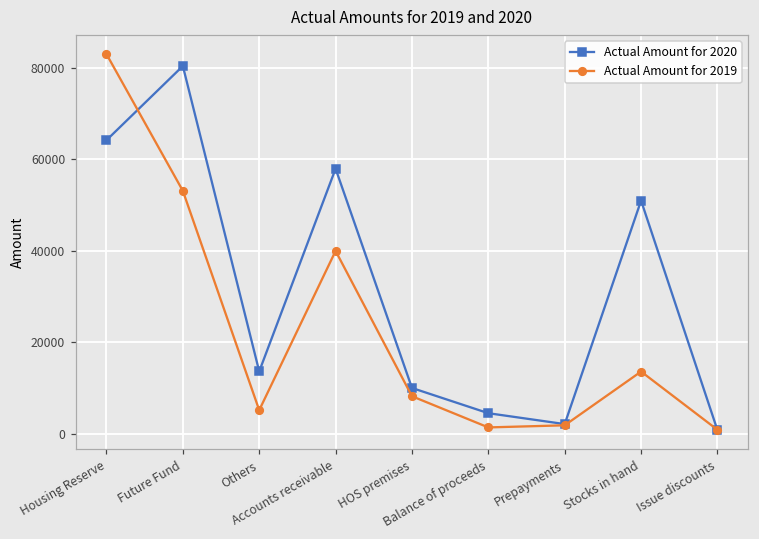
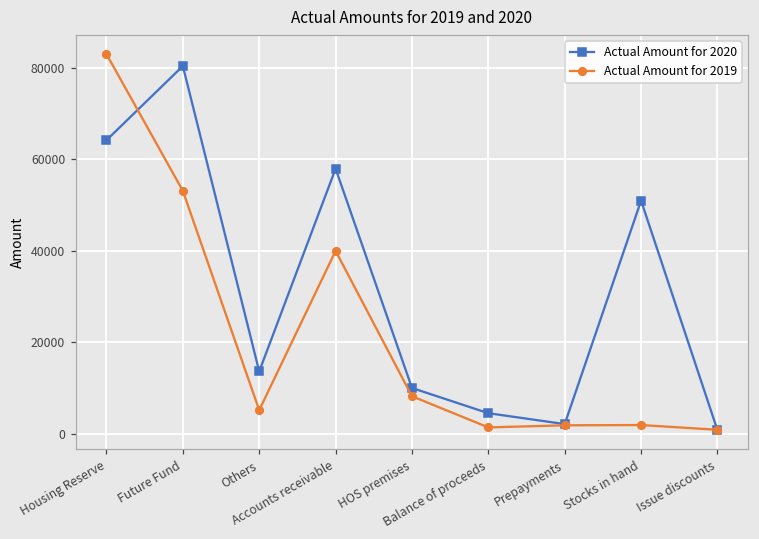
Actual Amount for 2019, Stocks in hand: 14000 -> 2000
